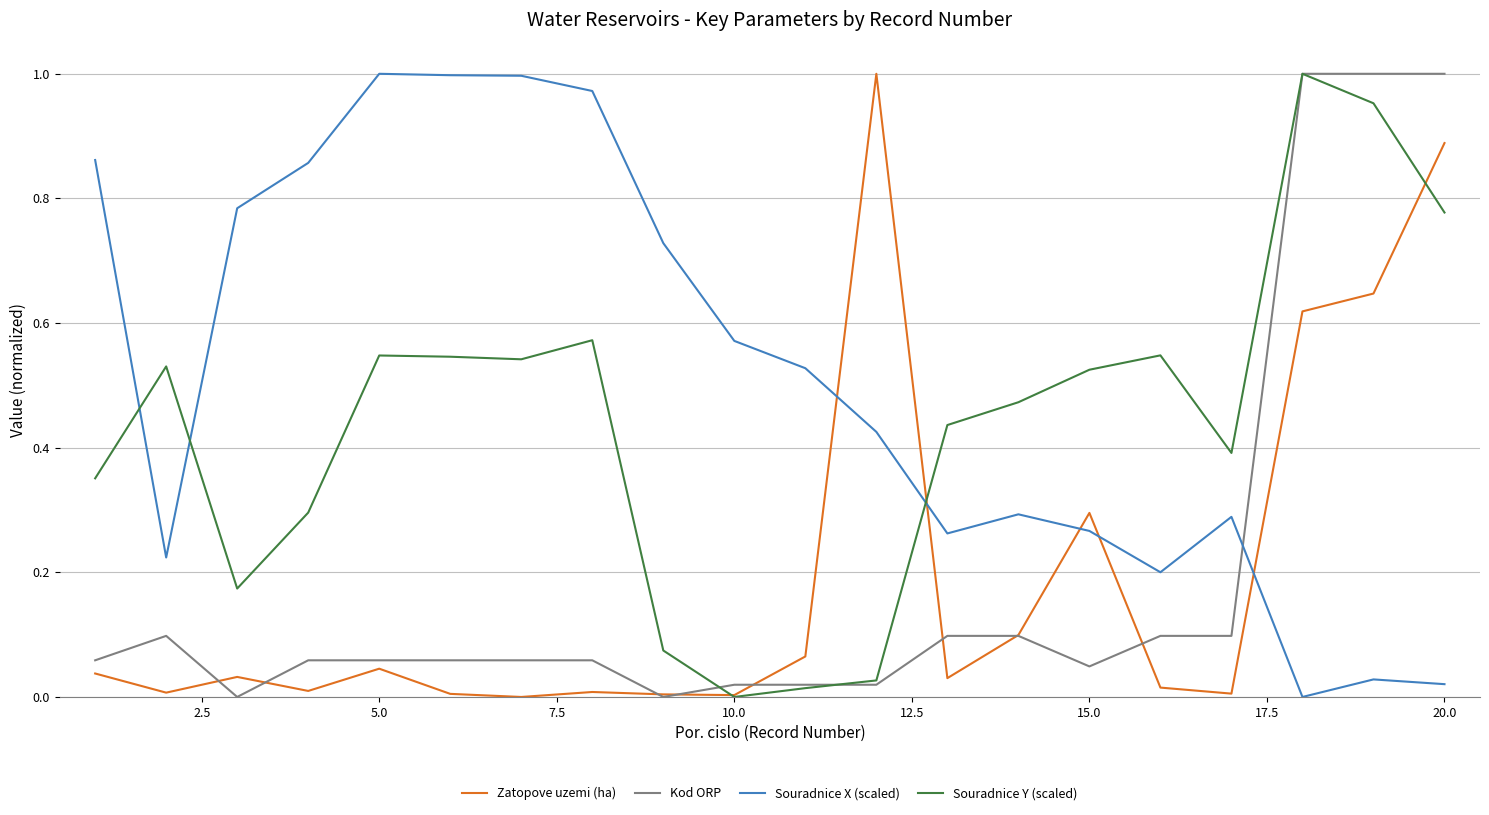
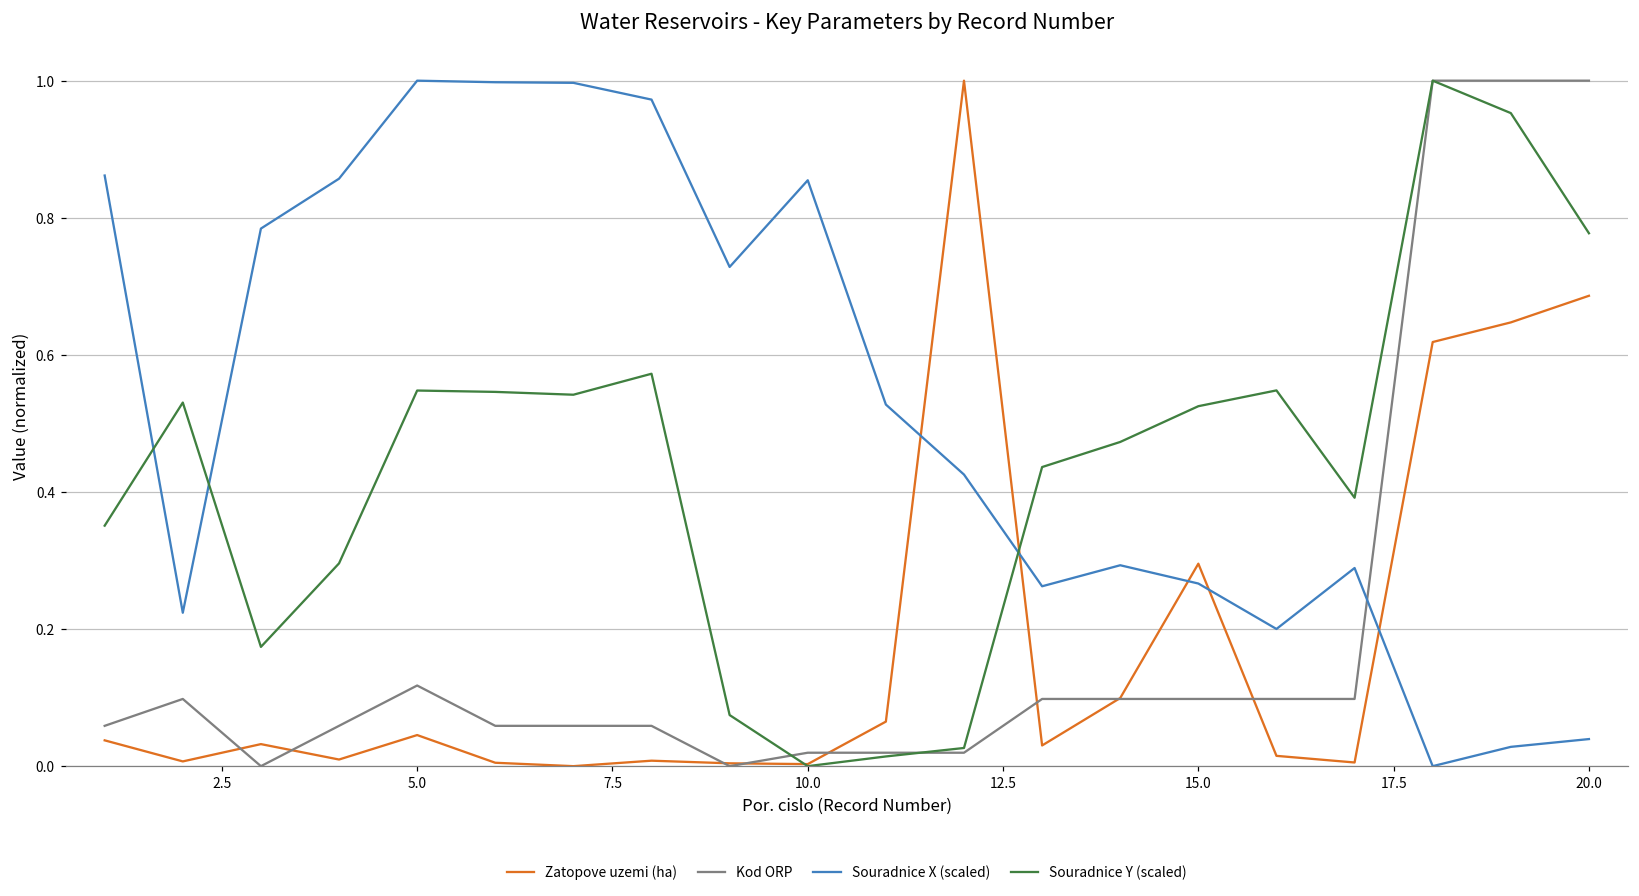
Kod ORP, 5.0: 0.06 -> 0.12
Souradnice X (scaled), 10.0: 0.57 -> 0.85
Kod ORP, 15.0: 0.05 -> 0.10
Zatopove uzemi (ha), 20.0: 0.89 -> 0.69
Souradnice X (scaled), 20.0: 0.02 -> 0.04
